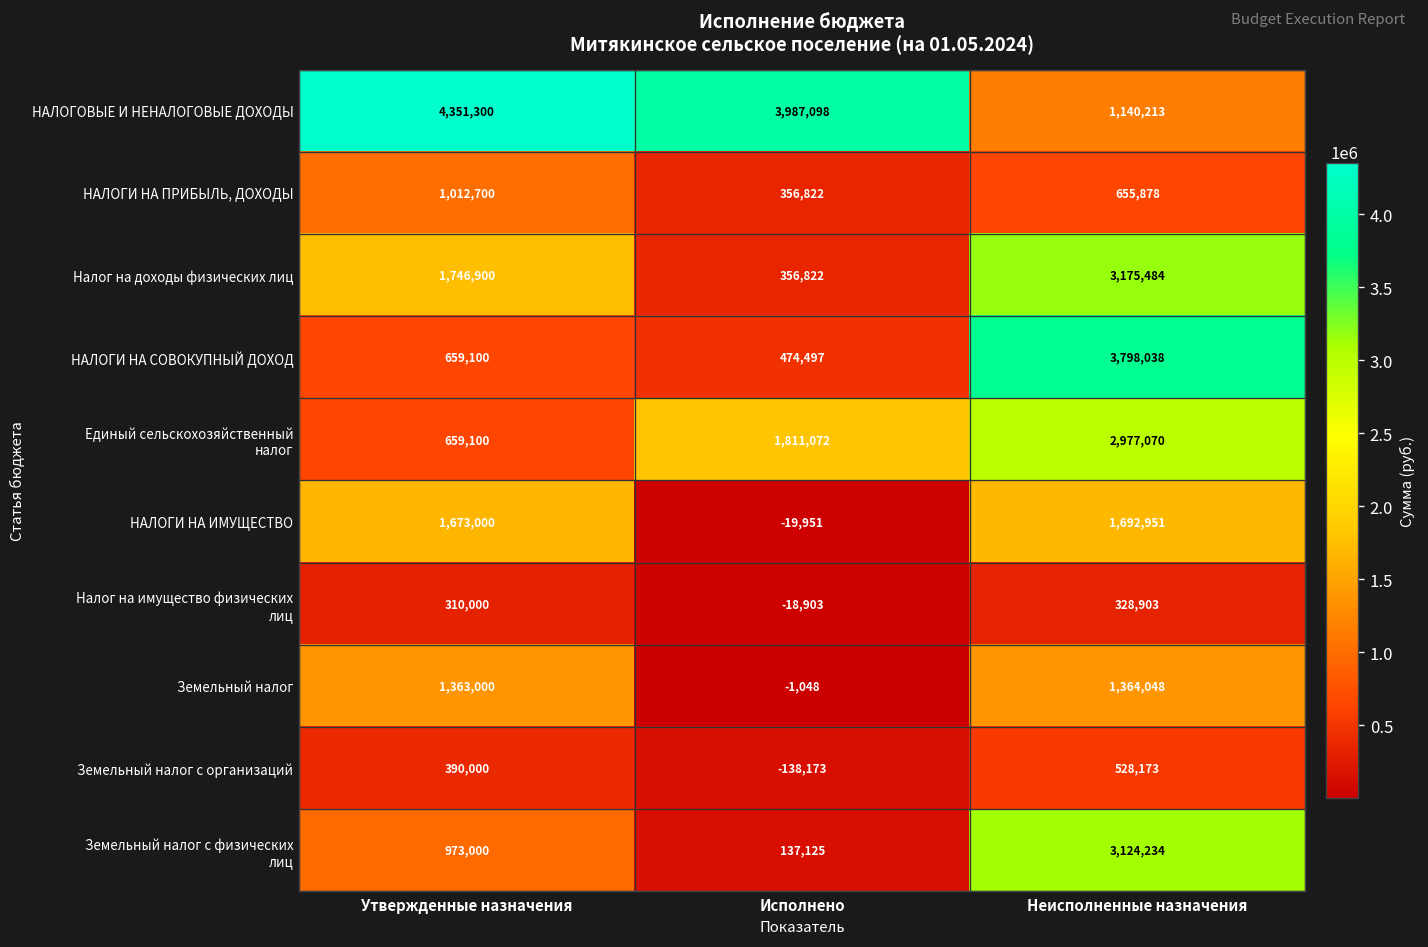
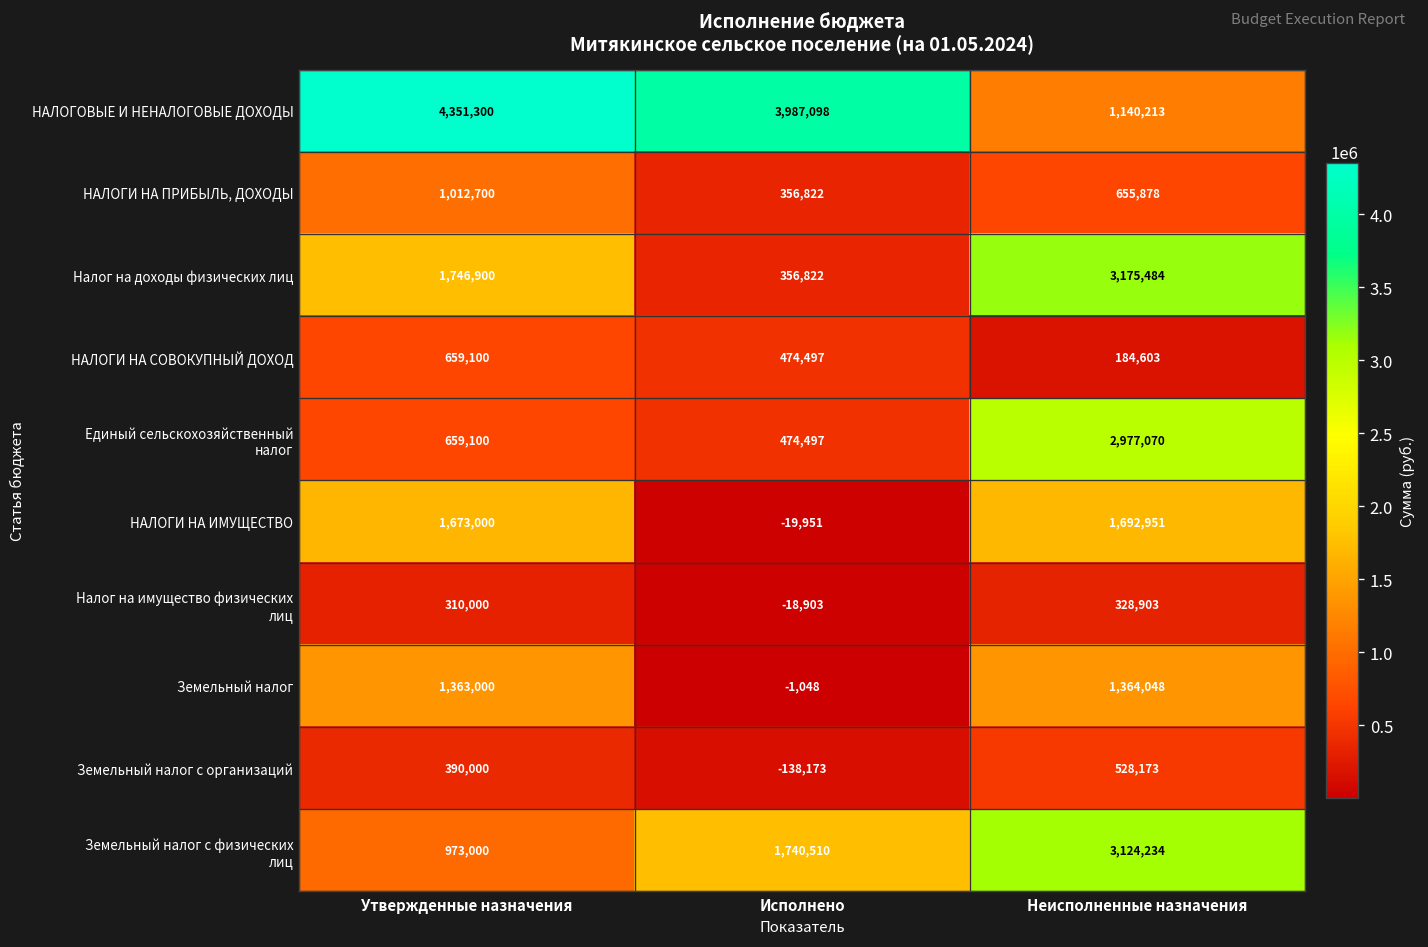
НАЛОГИ НА СОВОКУПНЫЙ ДОХОД, Неисполненные назначения: 3,798,038 -> 184,603
Единый сельскохозяйственный налог, Исполнено: 1,811,072 -> 474,497
Земельный налог с физических лиц, Исполнено: 137,125 -> 1,740,510
